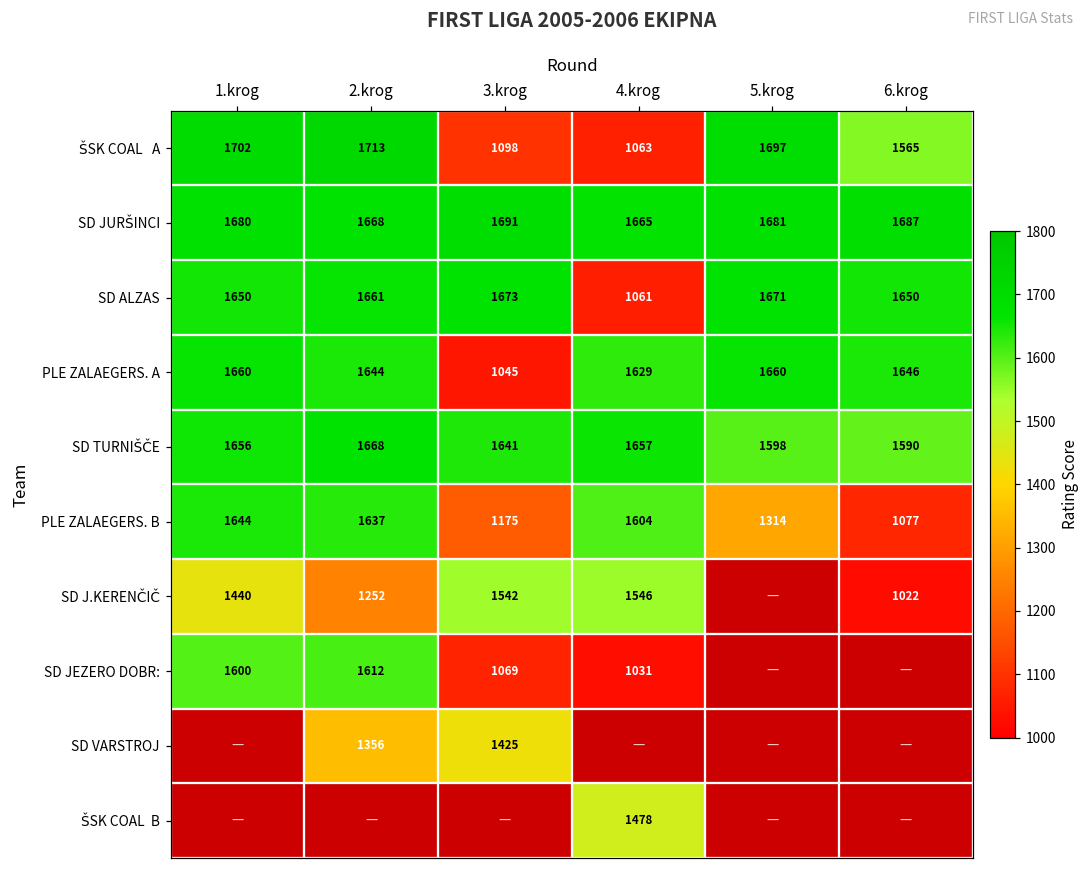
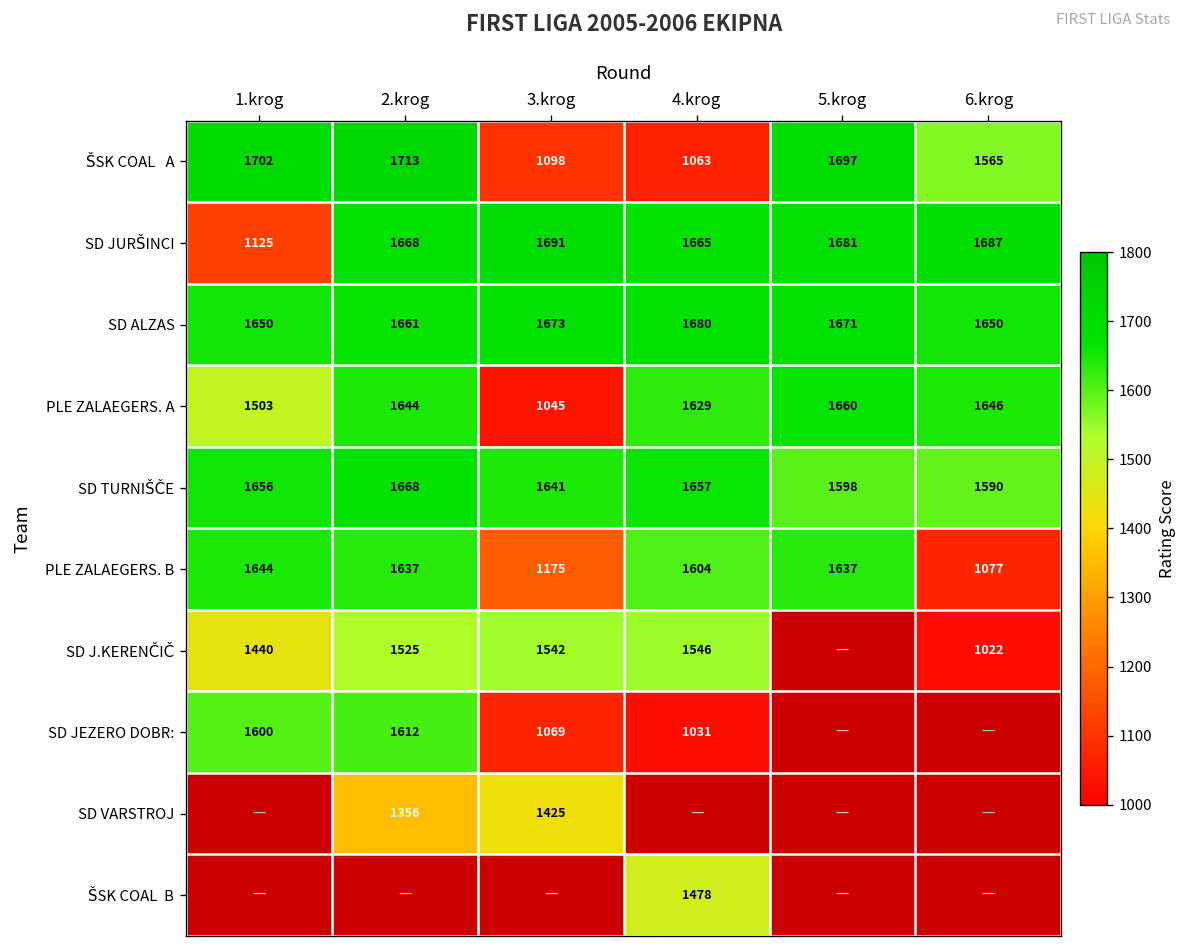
SD JURŠINCI, 1.krog: 1680 -> 1125
SD ALZAS, 4.krog: 1061 -> 1680
PLE ZALAEGERS. A, 1.krog: 1660 -> 1503
PLE ZALAEGERS. B, 5.krog: 1314 -> 1637
SD J.KERENČIČ, 2.krog: 1252 -> 1525
